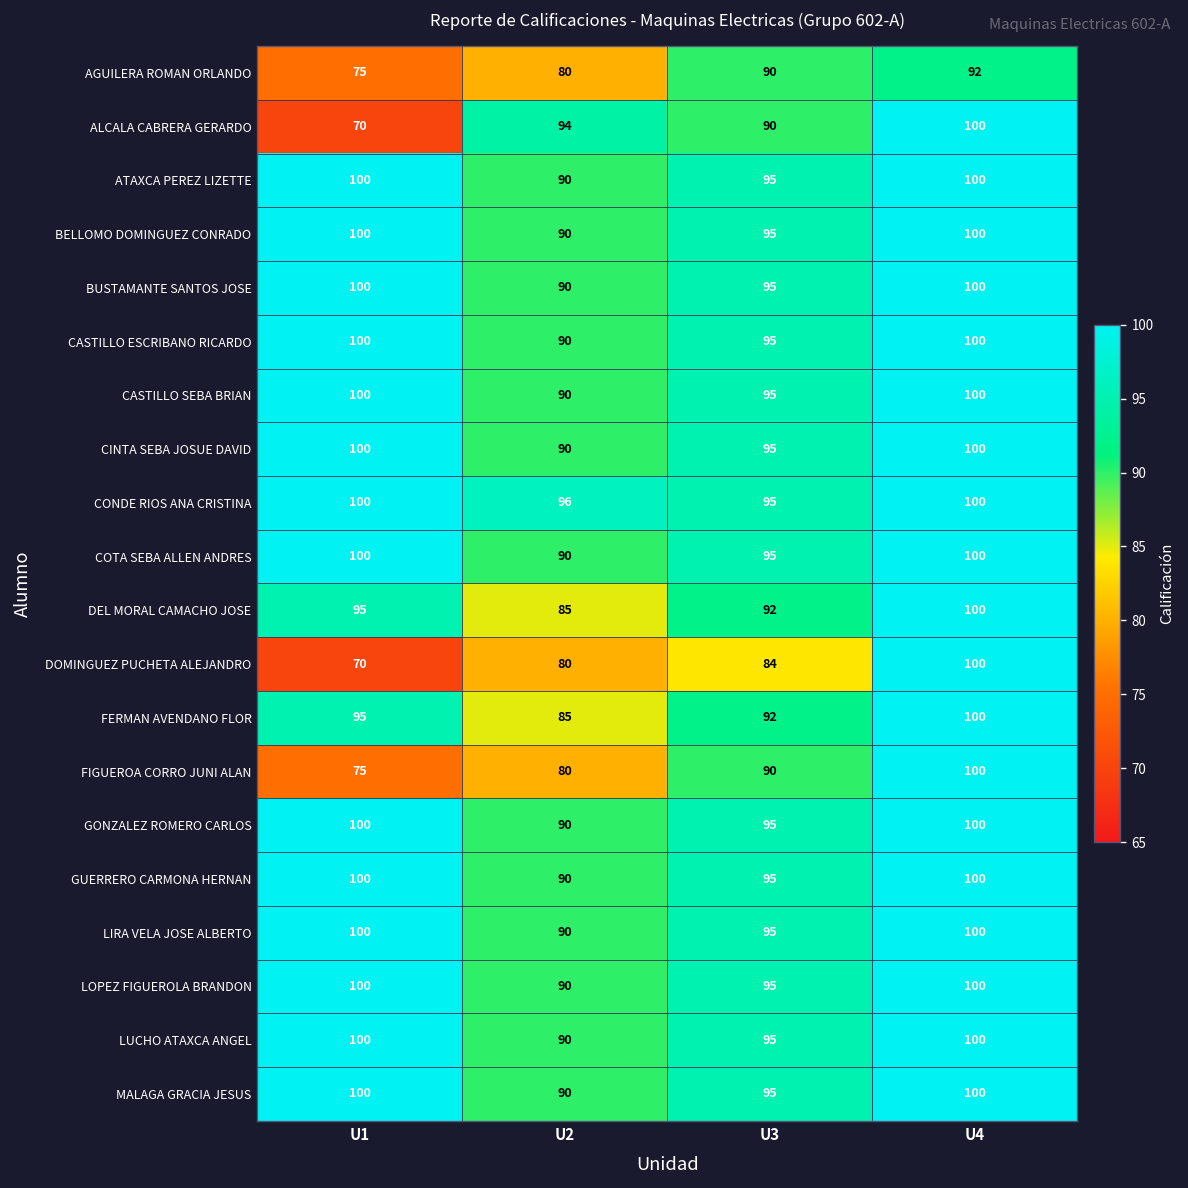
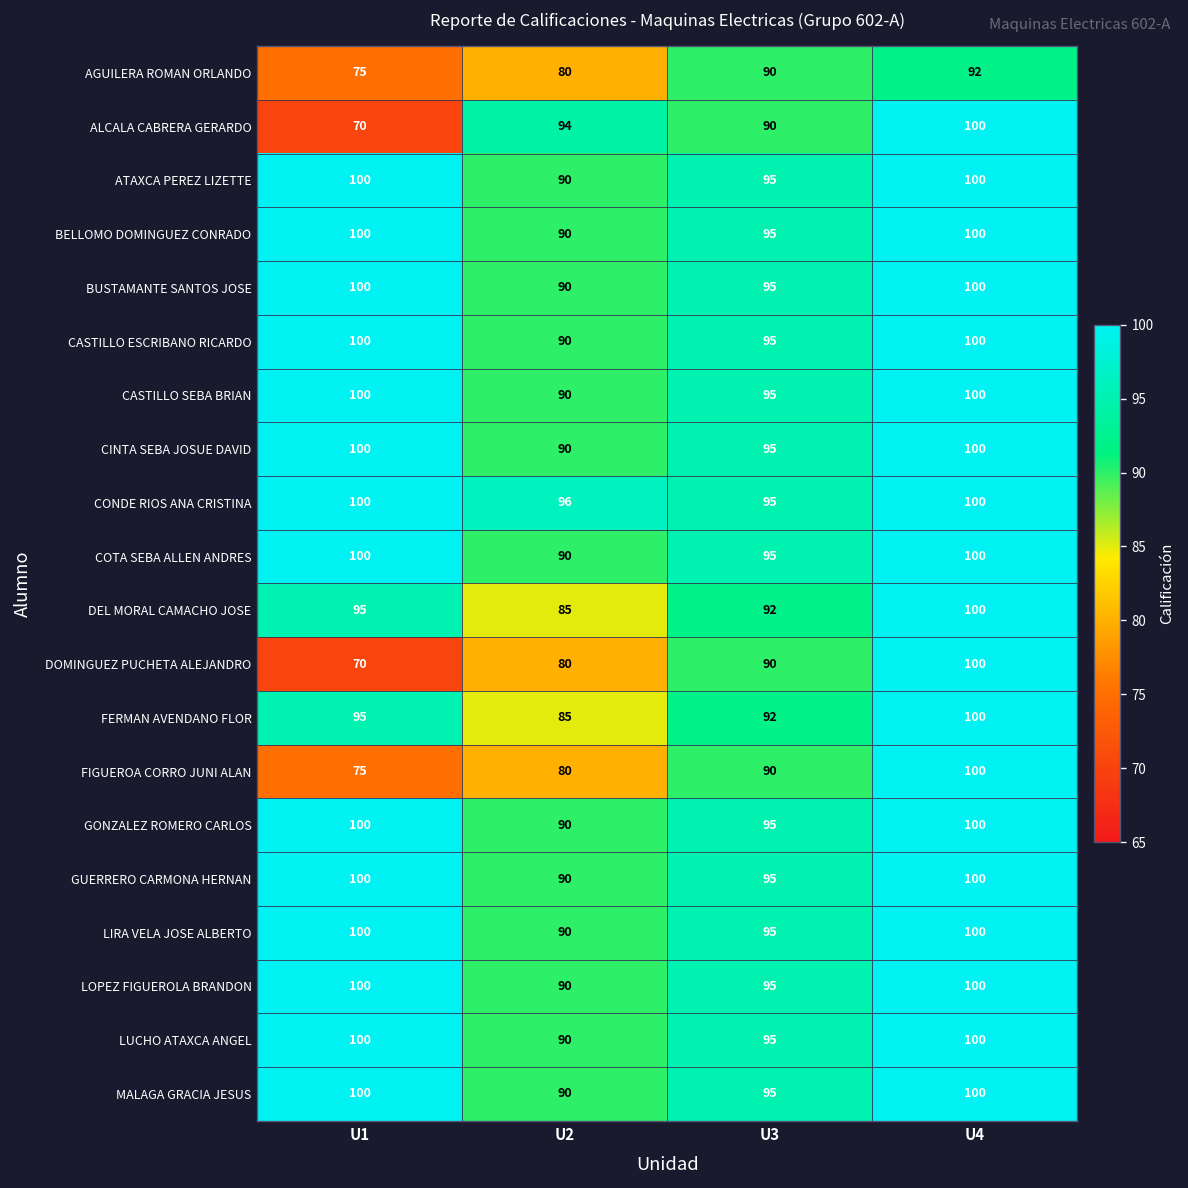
DOMINGUEZ PUCHETA ALEJANDRO, U3: 84 -> 90
